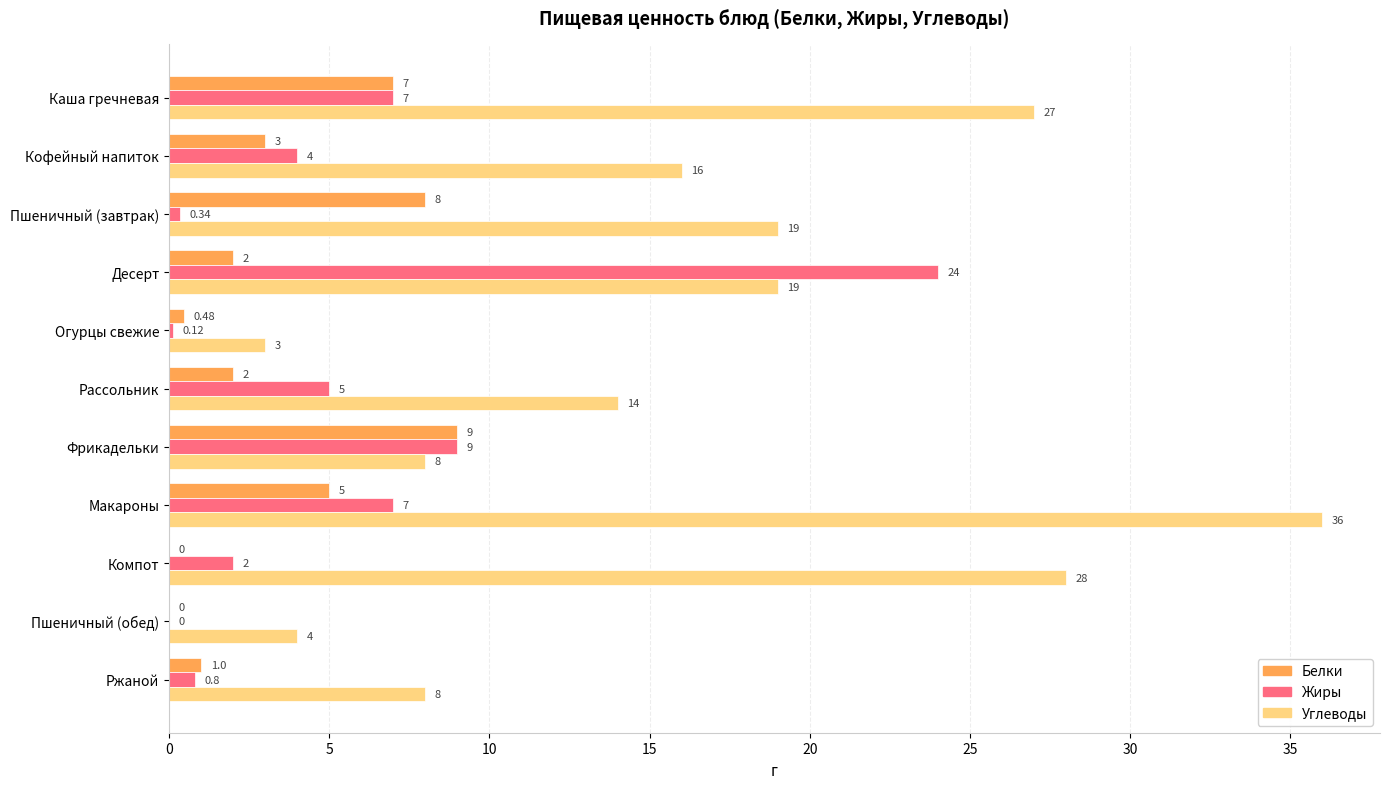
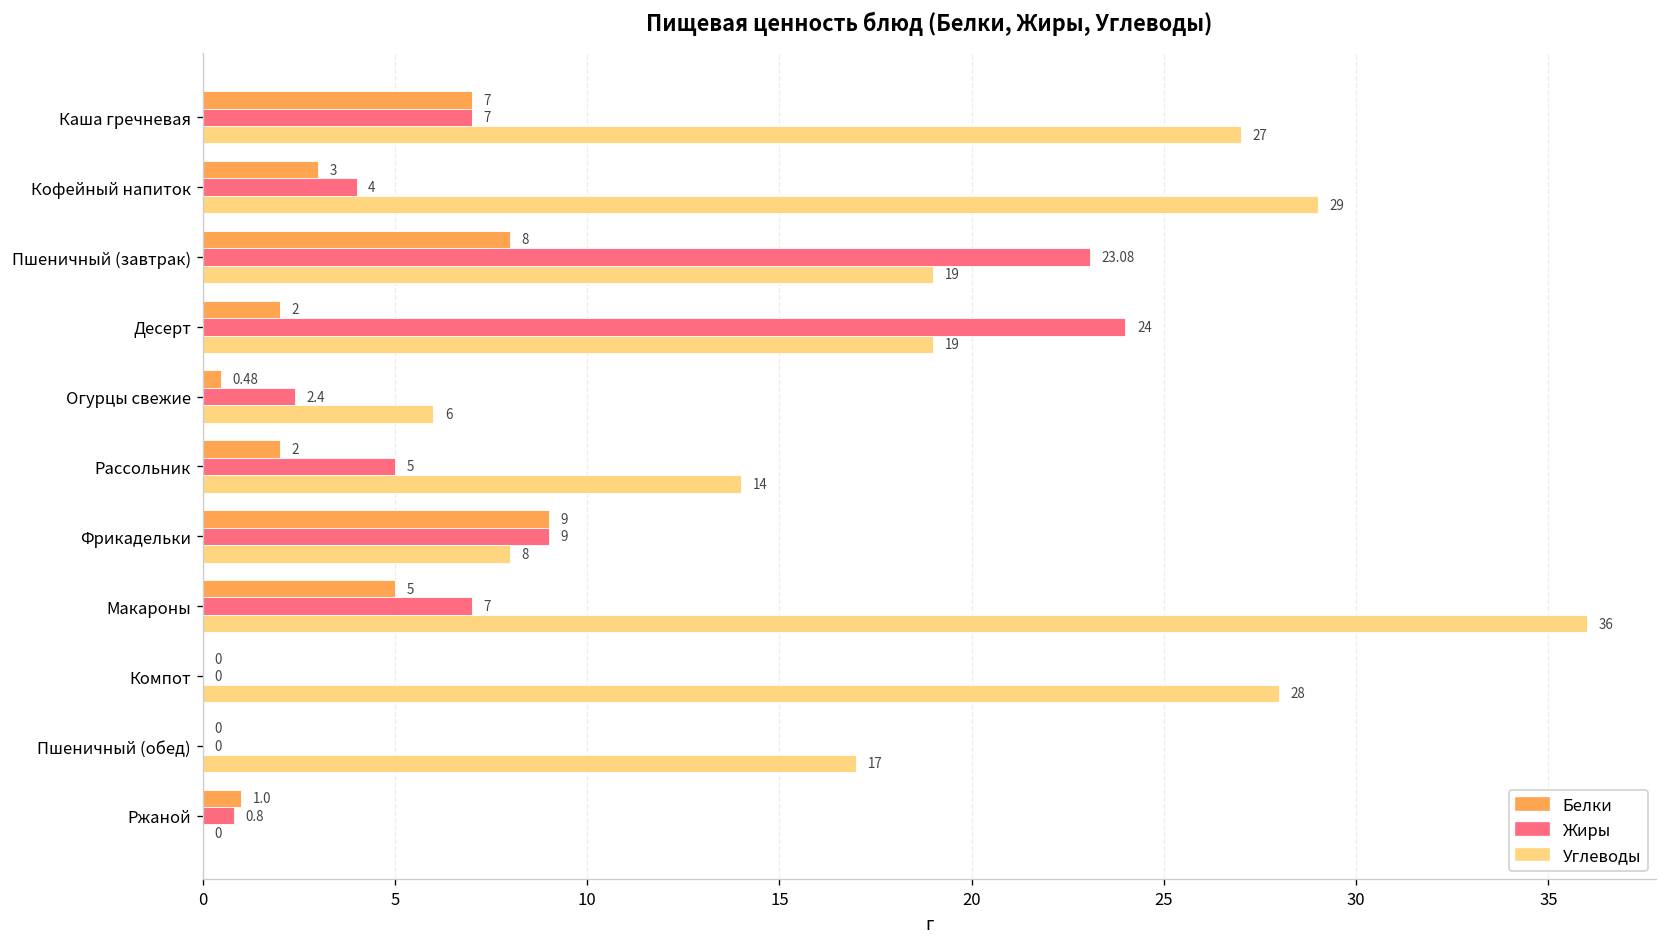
Углеводы, Кофейный напиток: 16 -> 29
Жиры, Пшеничный (завтрак): 0.34 -> 23.08
Жиры, Огурцы свежие: 0.12 -> 2.4
Углеводы, Огурцы свежие: 3 -> 6
Жиры, Компот: 2 -> 0
Углеводы, Пшеничный (обед): 4 -> 17
Углеводы, Ржаной: 8 -> 0
